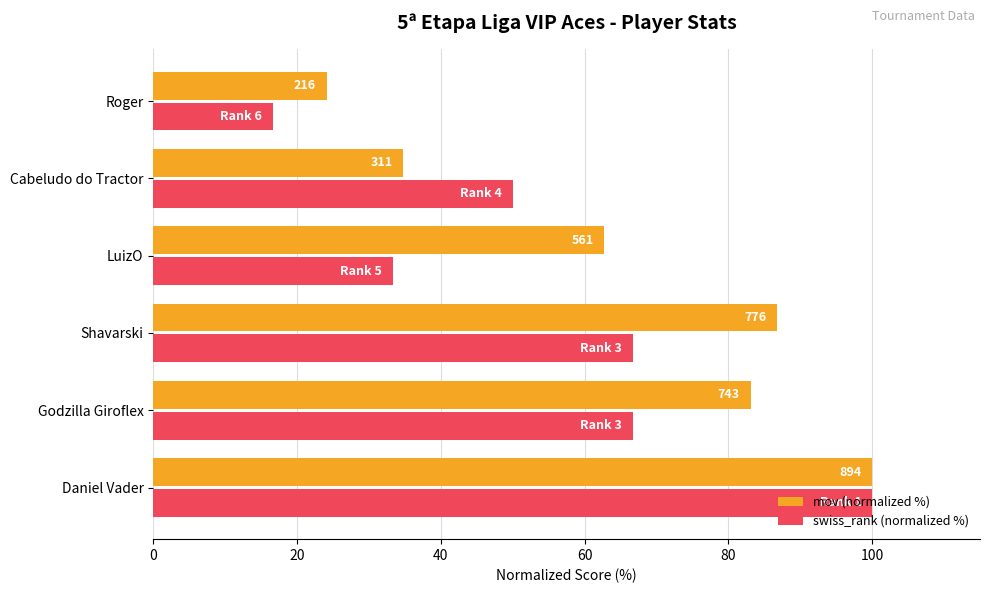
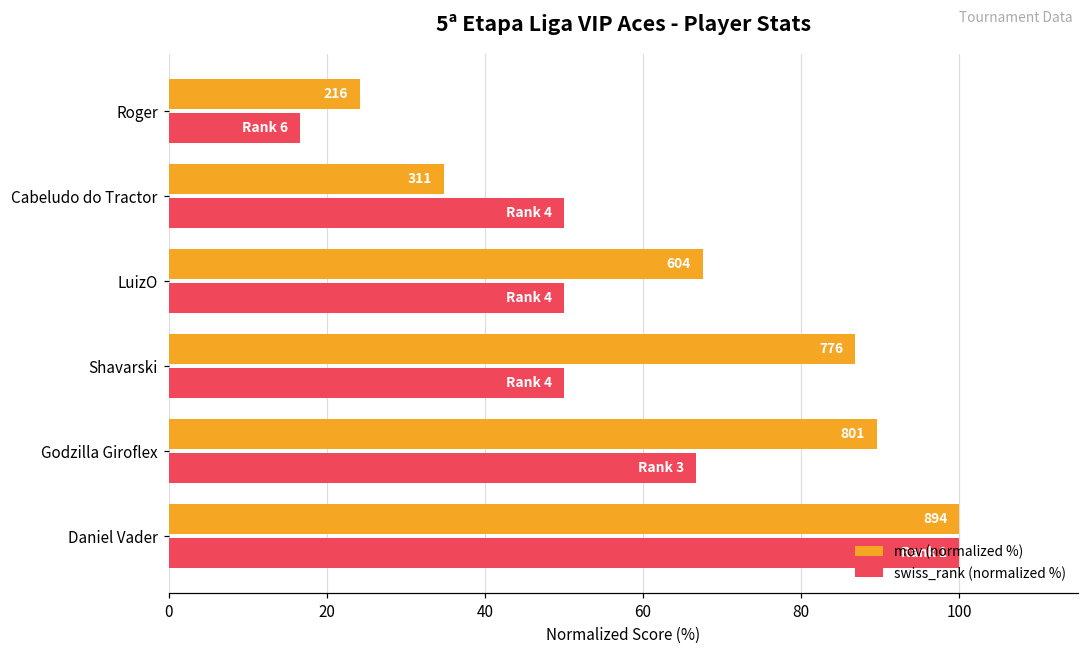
mov (normalized %), LuizO: 561 -> 604
swiss_rank (normalized %), LuizO: 5 -> 4
swiss_rank (normalized %), Shavarski: 3 -> 4
mov (normalized %), Godzilla Giroflex: 743 -> 801
